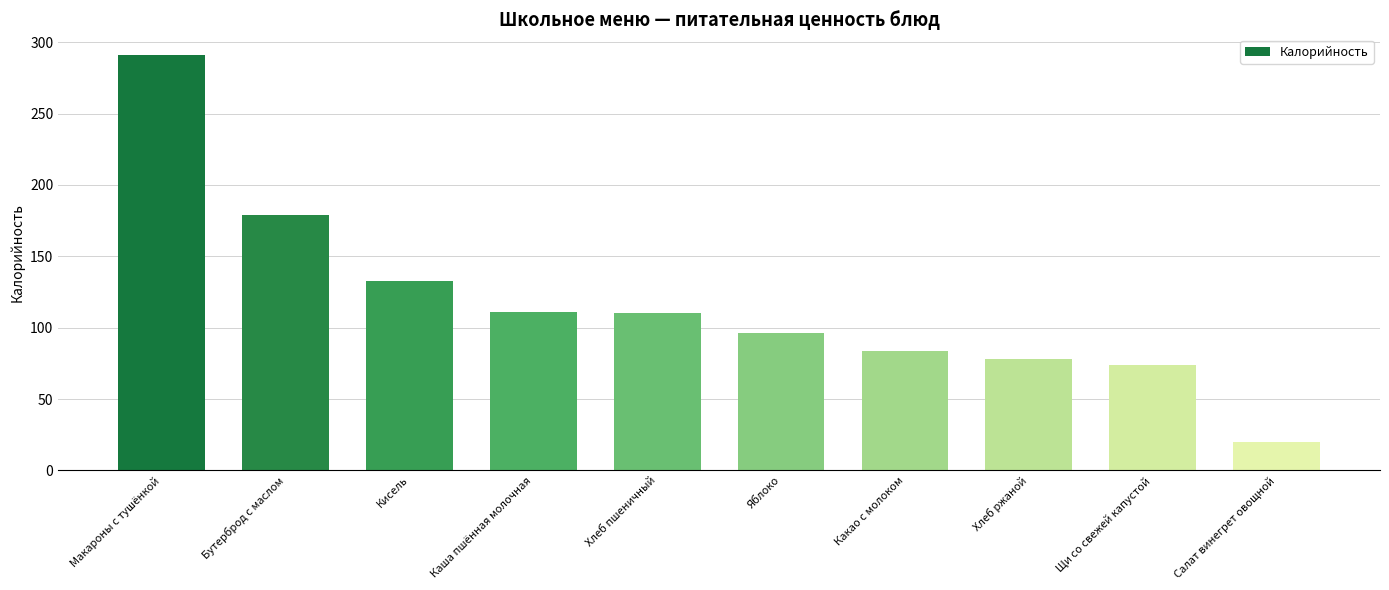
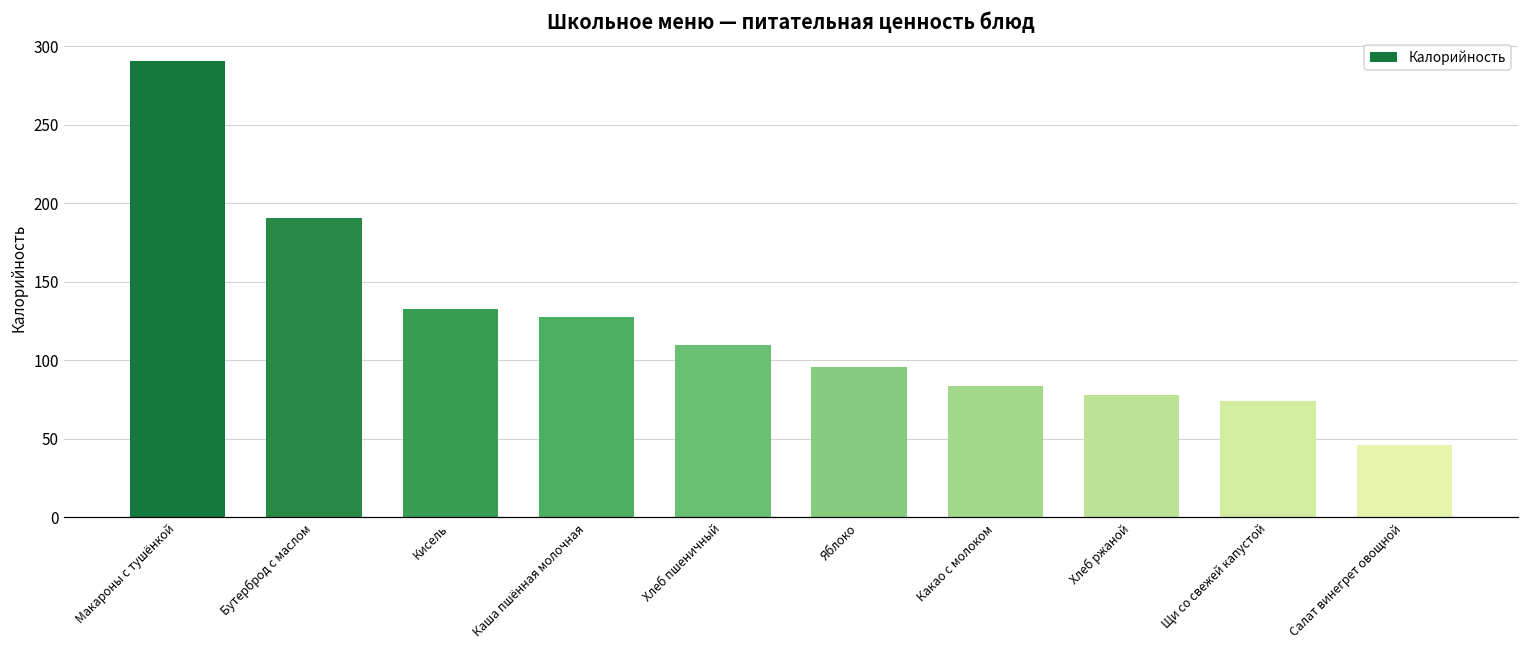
Бутерброд с маслом: 179 -> 191
Каша пшённая молочная: 111 -> 128
Салат винегрет овощной: 20 -> 46
